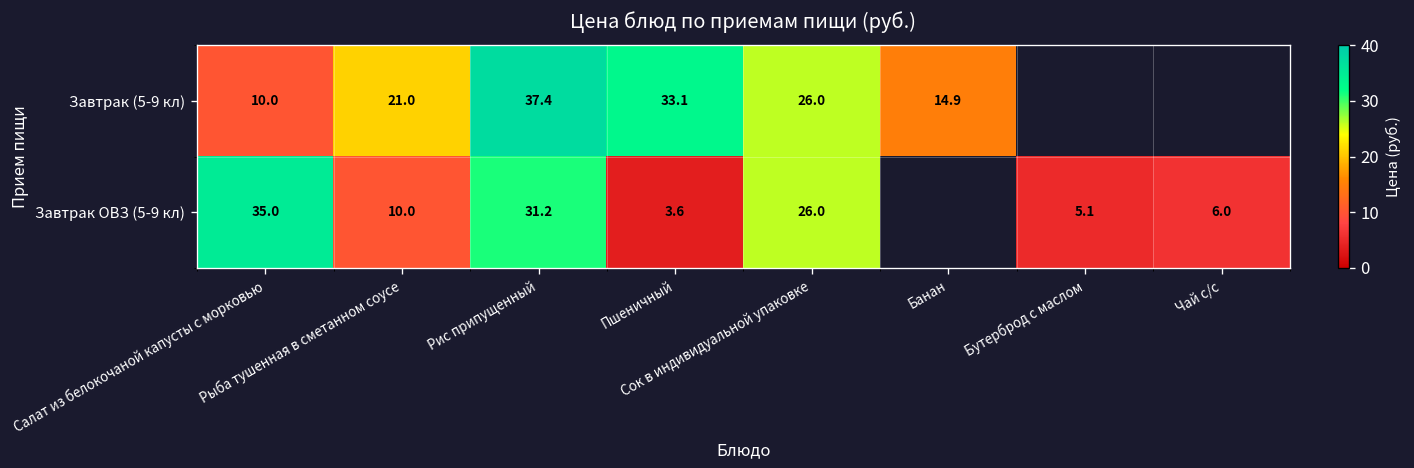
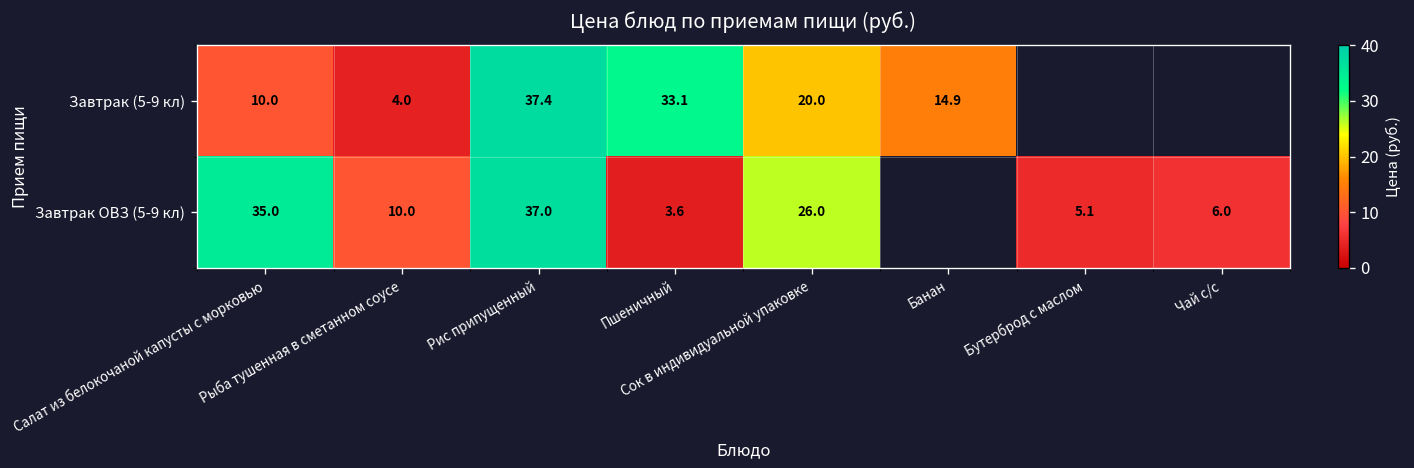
Завтрак (5-9 кл), Рыба тушенная в сметанном соусе: 21.0 -> 4.0
Завтрак (5-9 кл), Сок в индивидуальной упаковке: 26.0 -> 20.0
Завтрак ОВЗ (5-9 кл), Рис припущенный: 31.2 -> 37.0
